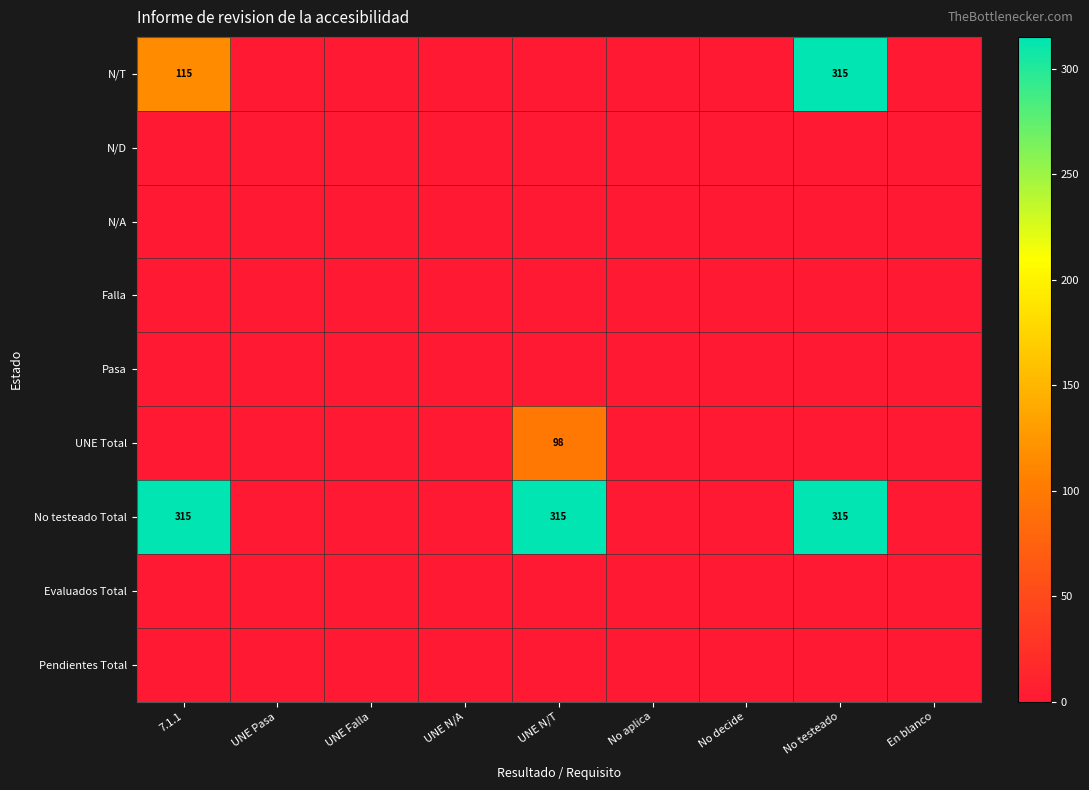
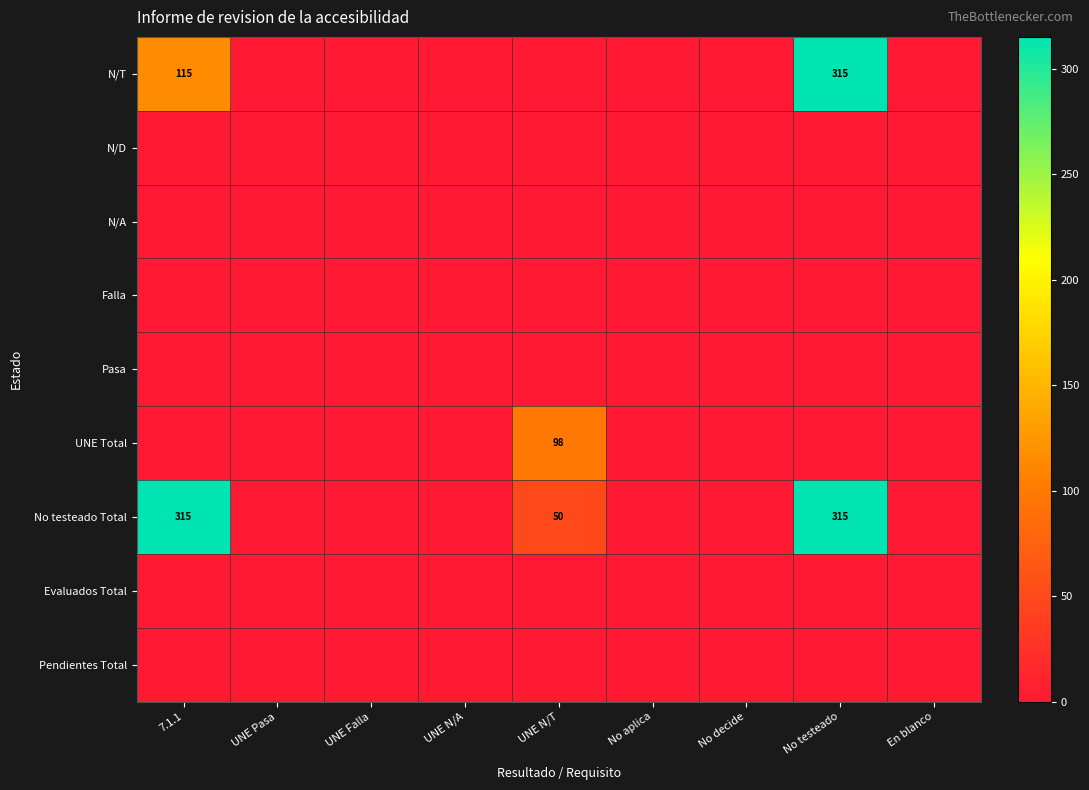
No testeado Total, UNE N/T: 315 -> 50
